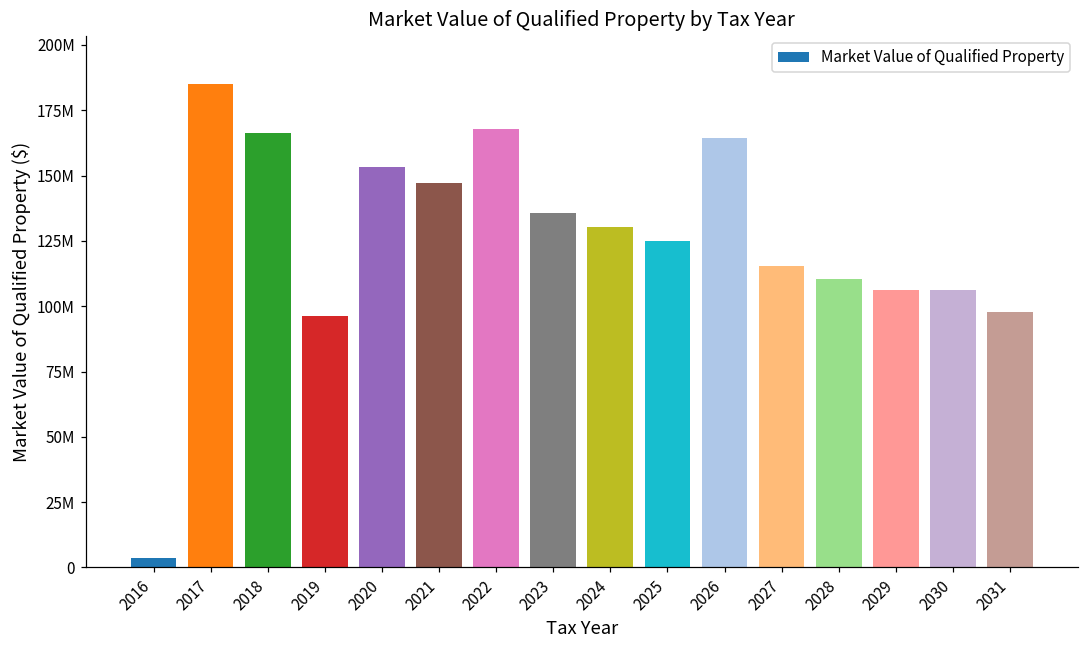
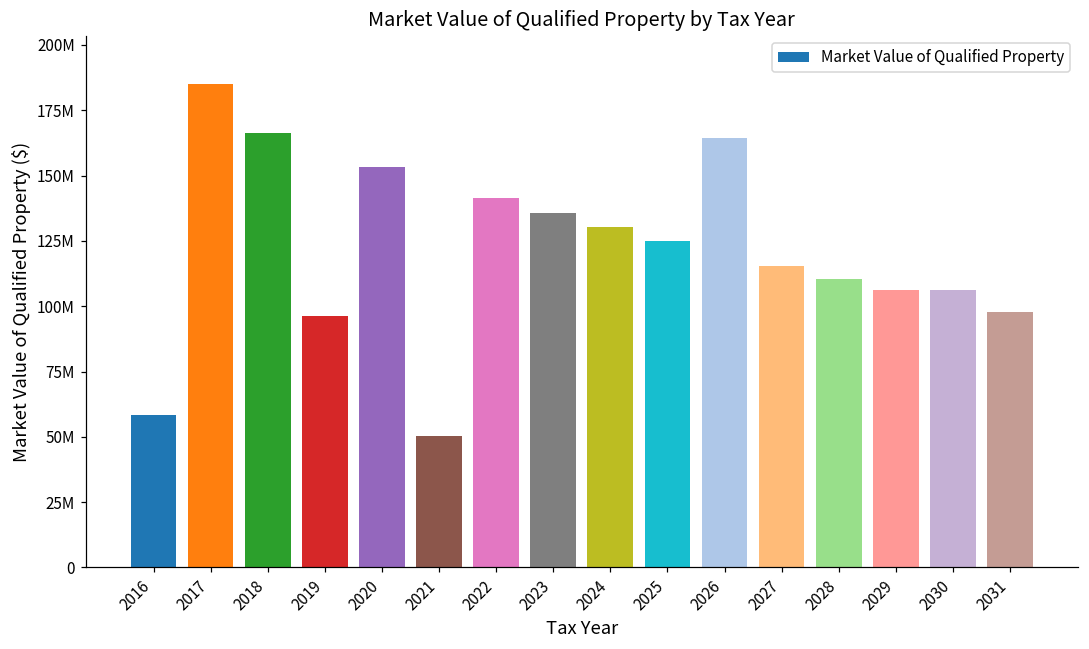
2016: 4000000 -> 58000000
2021: 147000000 -> 50000000
2022: 168000000 -> 141000000
